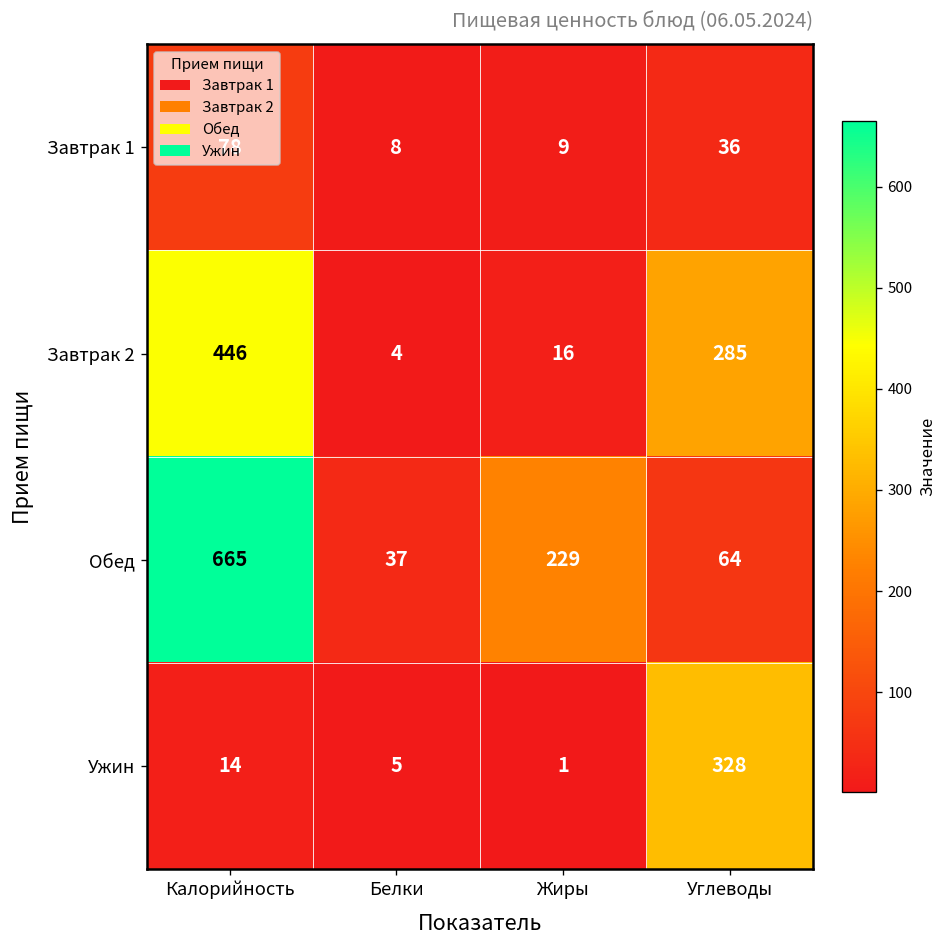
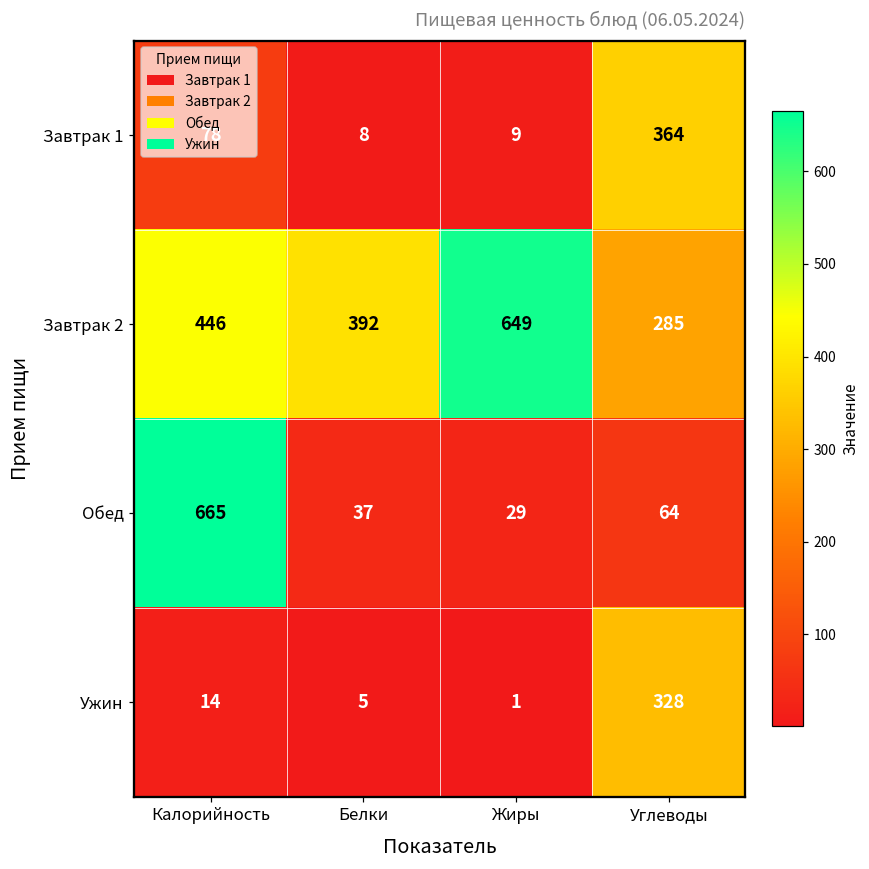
Завтрак 1, Углеводы: 36 -> 364
Завтрак 2, Белки: 4 -> 392
Завтрак 2, Жиры: 16 -> 649
Обед, Жиры: 229 -> 29
